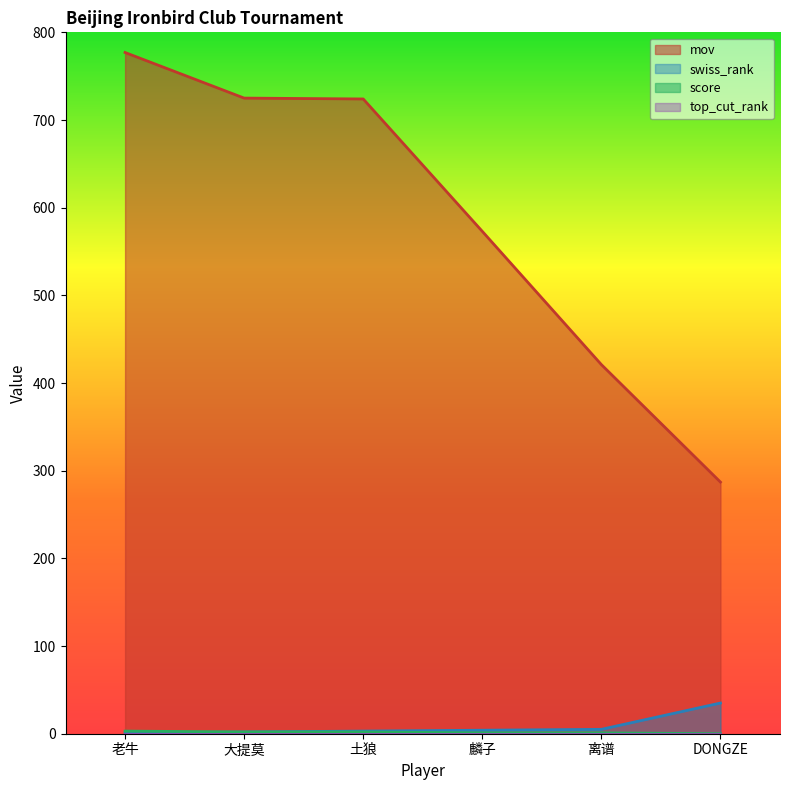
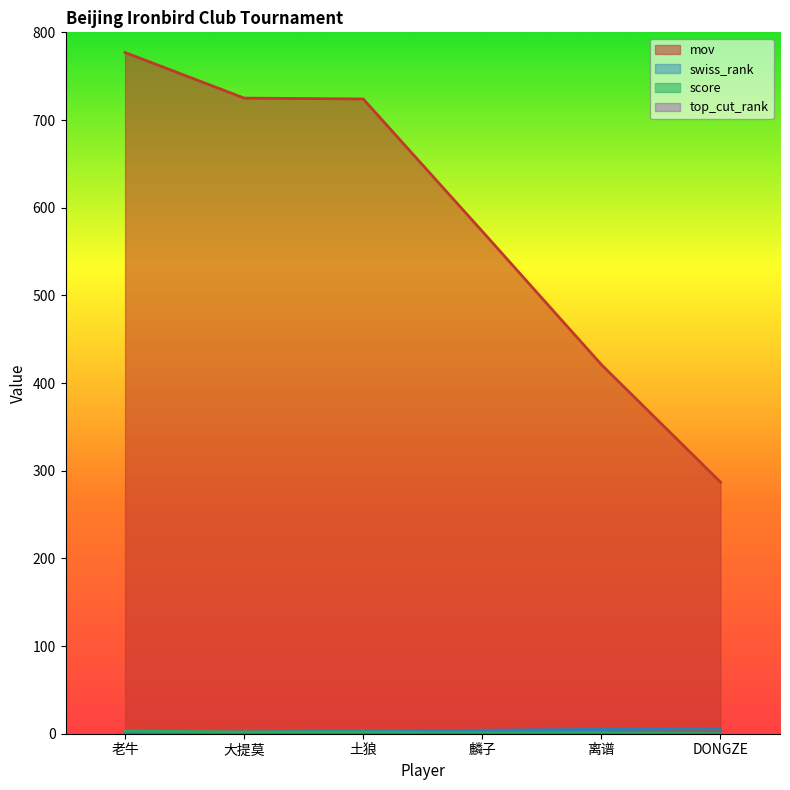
swiss_rank, DONGZE: 40 -> 10
